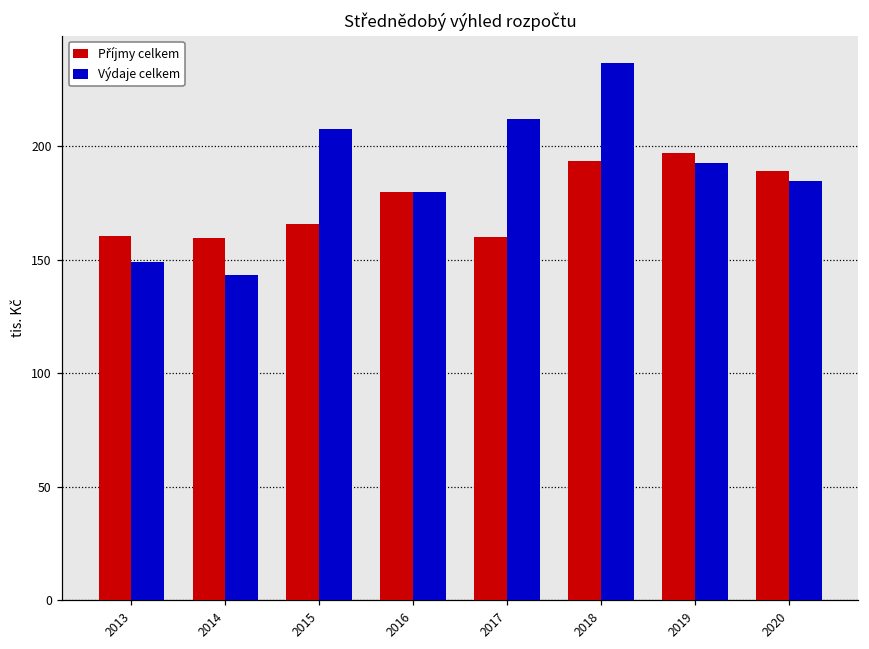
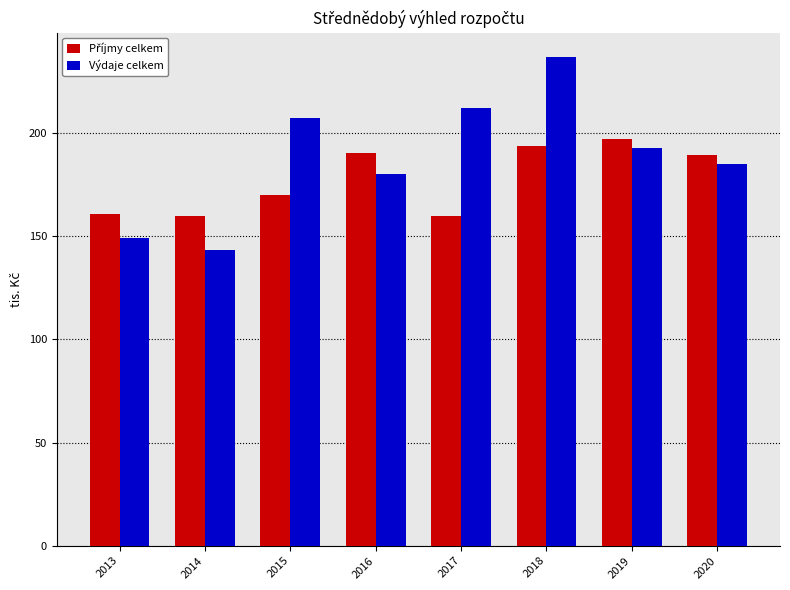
Příjmy celkem, 2015: 166 -> 170
Příjmy celkem, 2016: 180 -> 190
